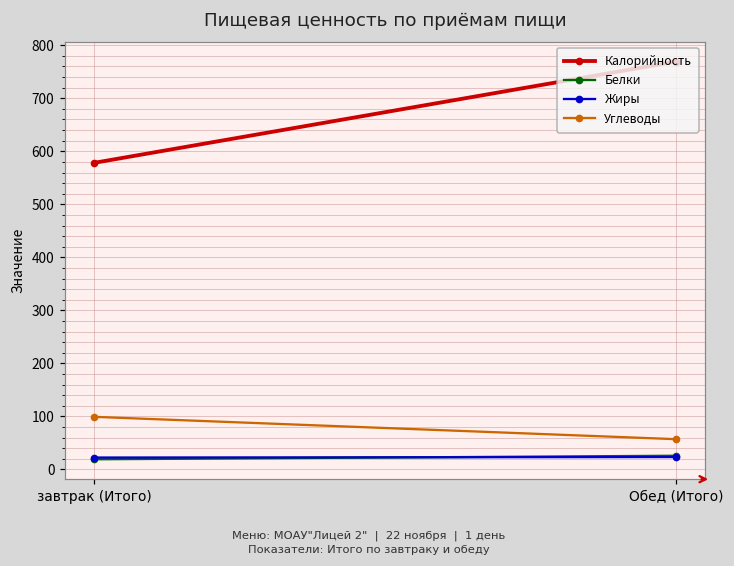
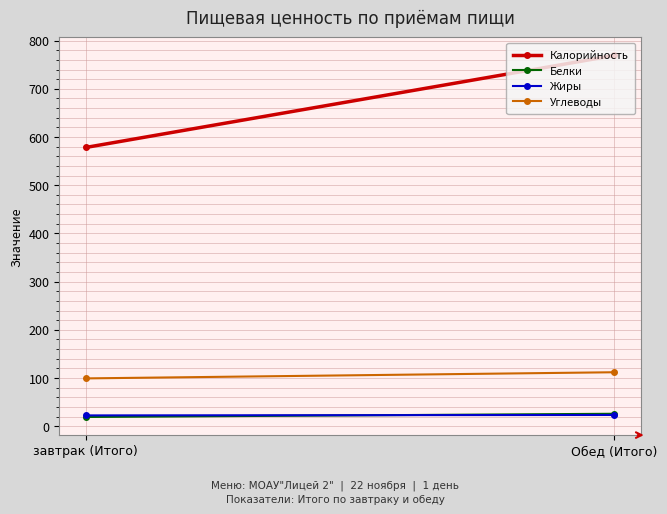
Углеводы, Обед (Итого): 60 -> 110
